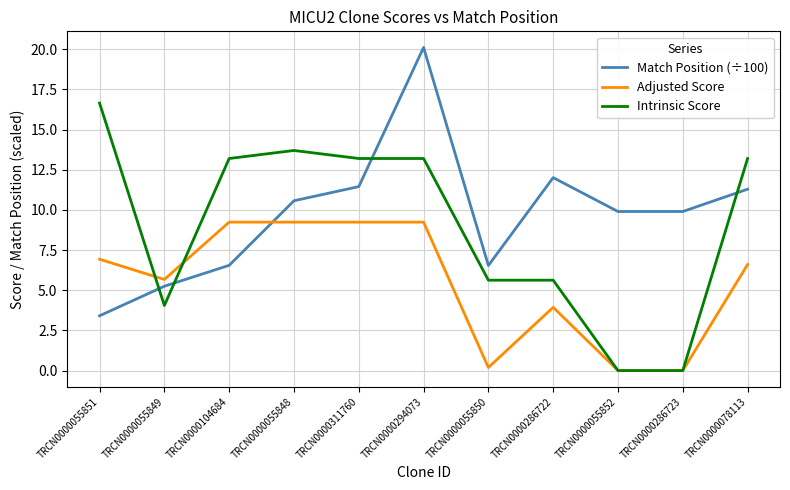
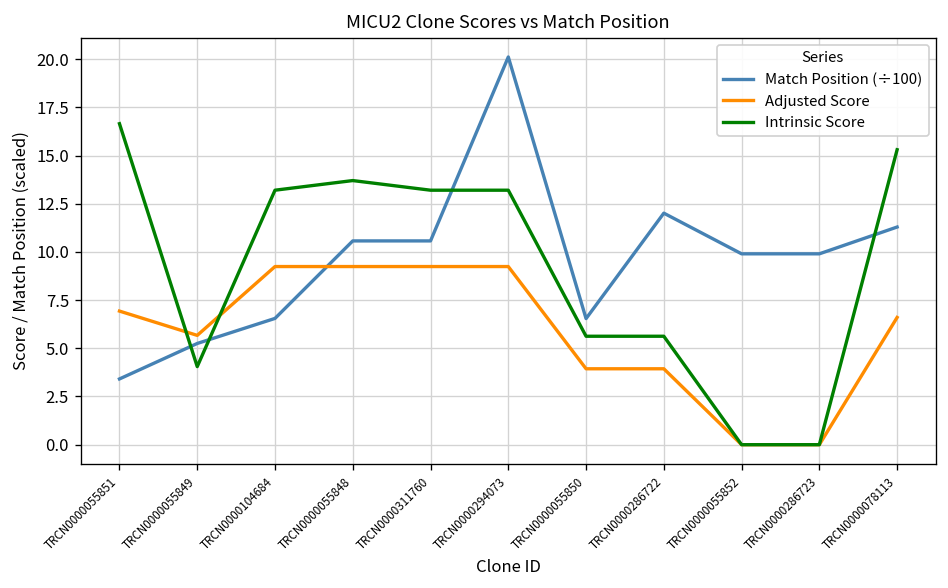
Match Position (÷100), TRCN0000311760: 11.5 -> 10.6
Adjusted Score, TRCN0000055850: 0.2 -> 3.9
Intrinsic Score, TRCN0000078113: 13.2 -> 15.3
